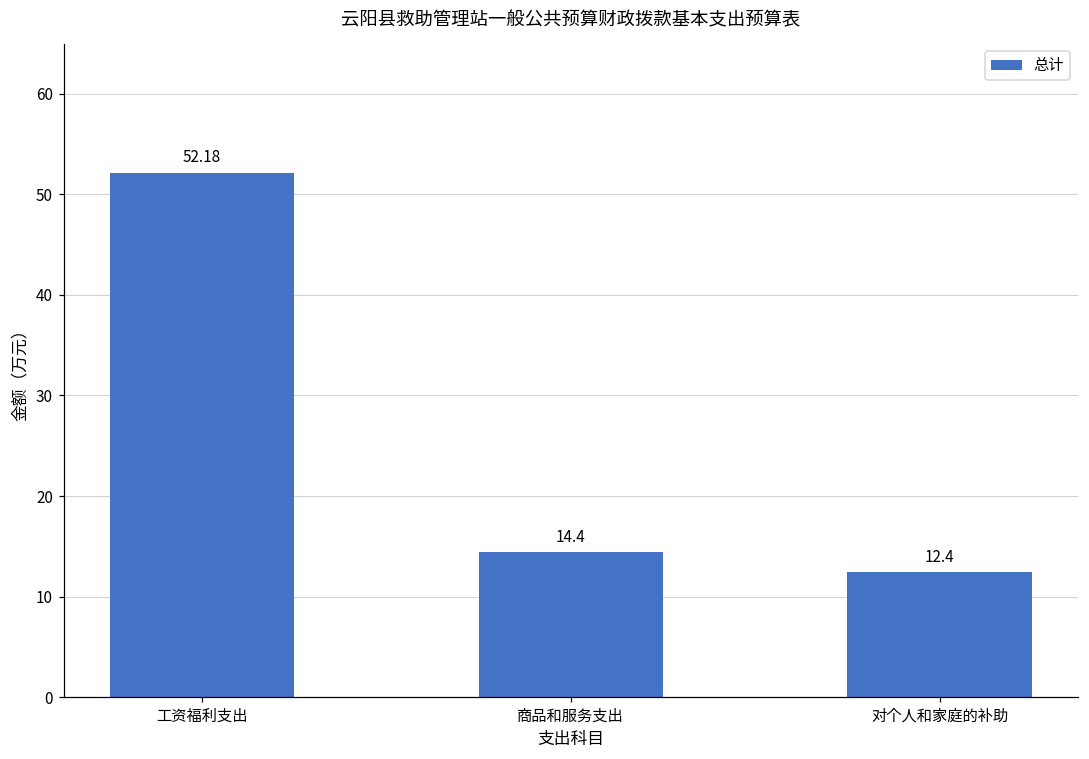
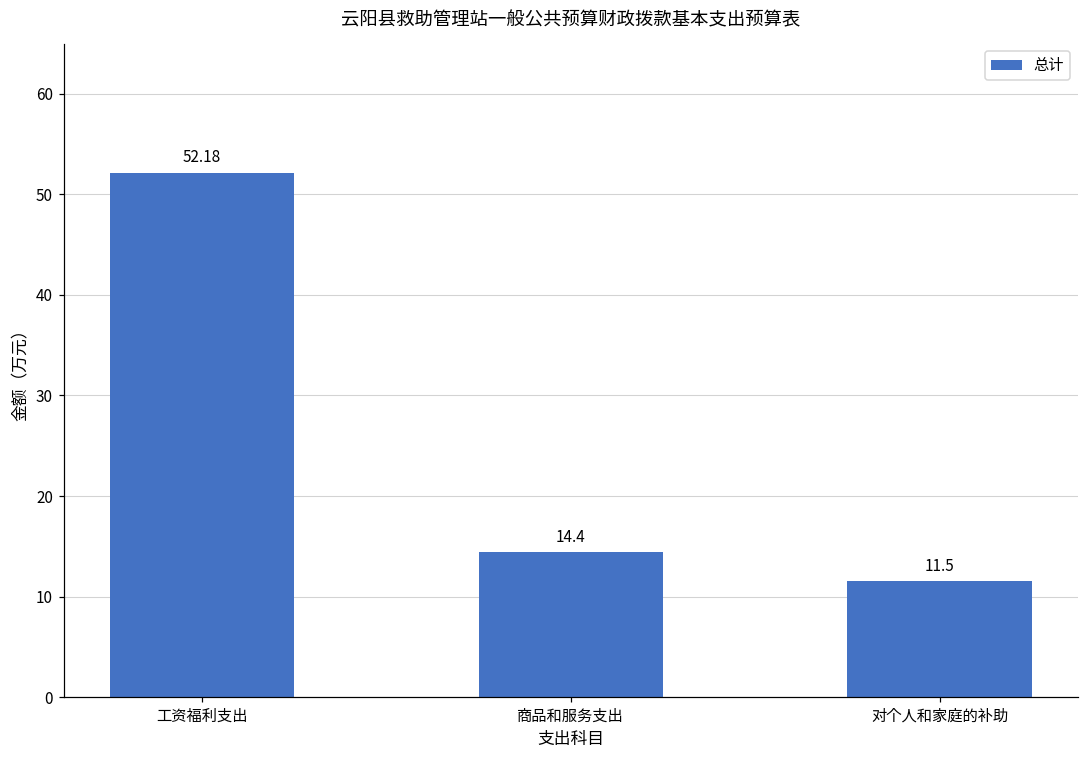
对个人和家庭的补助: 12.4 -> 11.5
